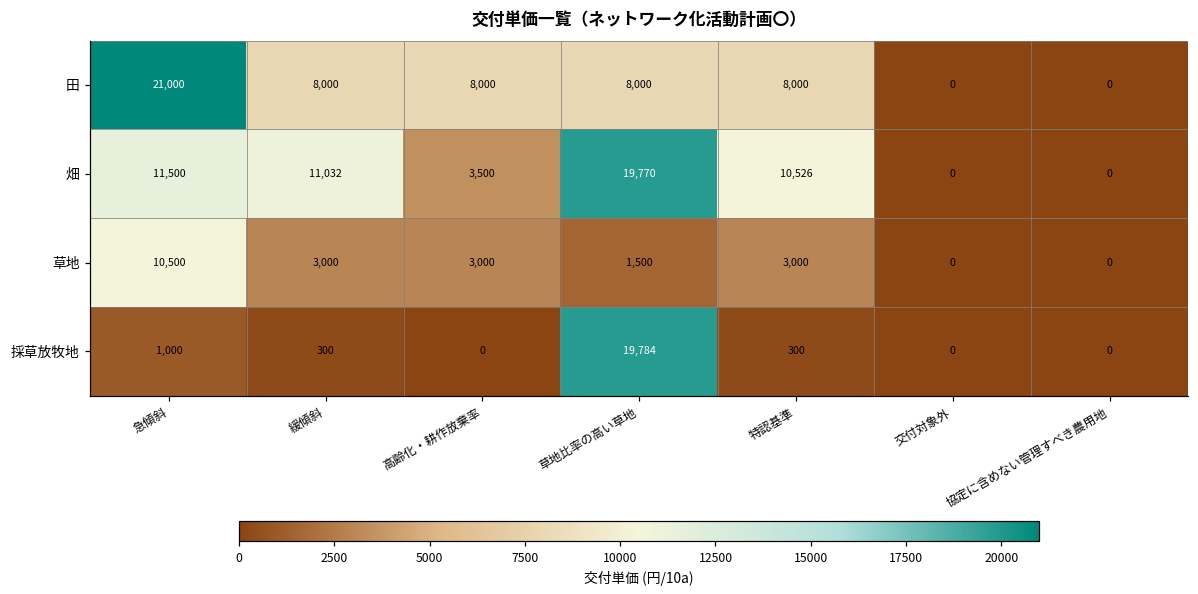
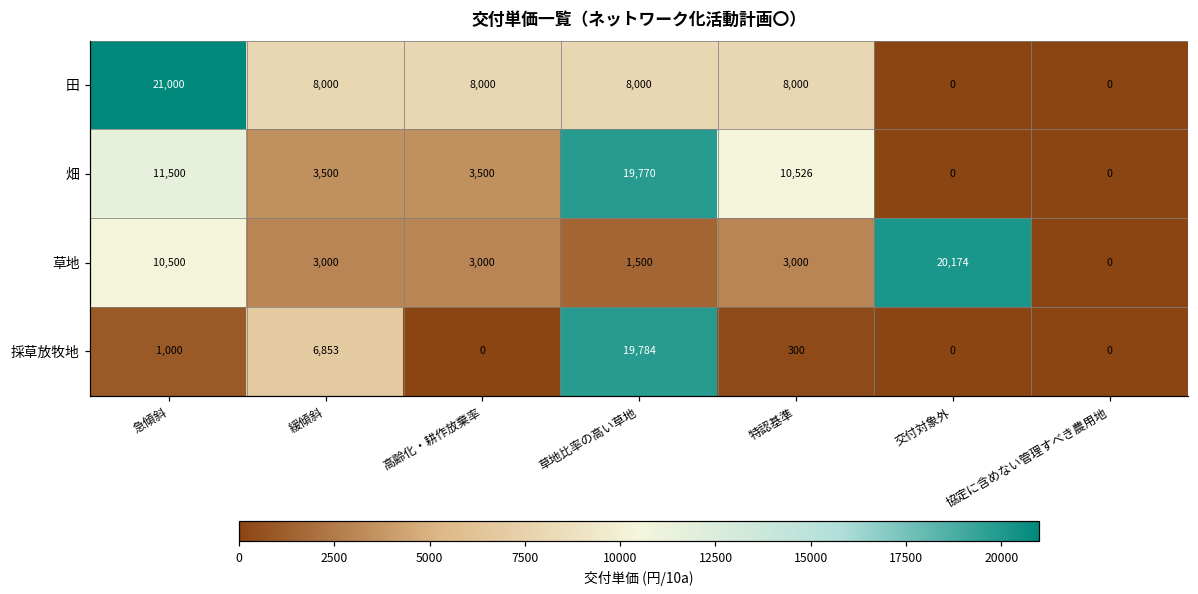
畑, 緩傾斜: 11,032 -> 3,500
草地, 交付対象外: 0 -> 20,174
採草放牧地, 緩傾斜: 300 -> 6,853
